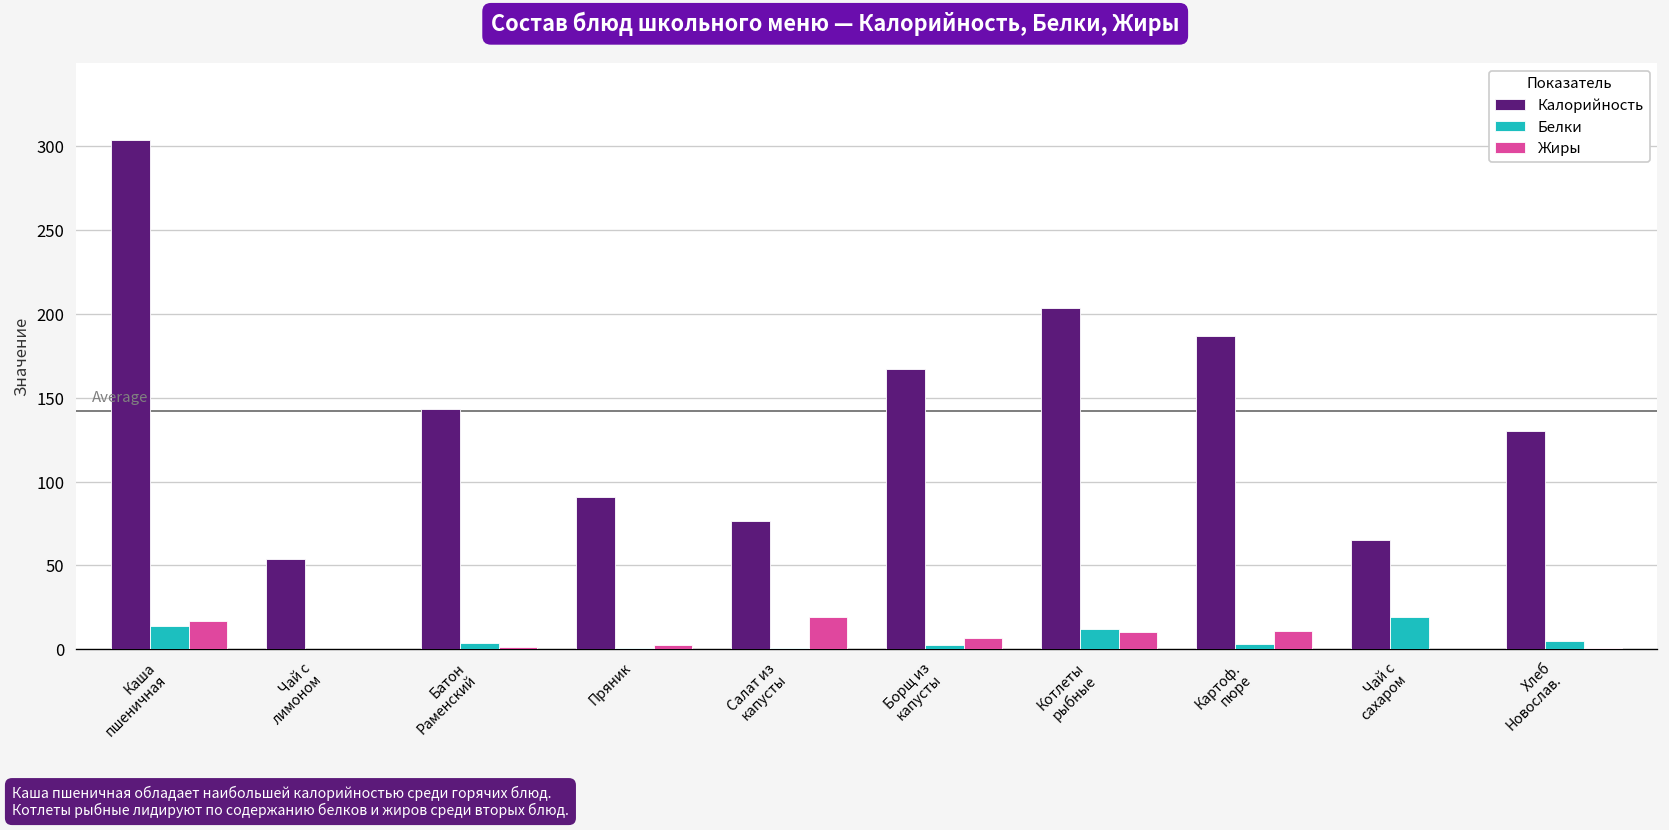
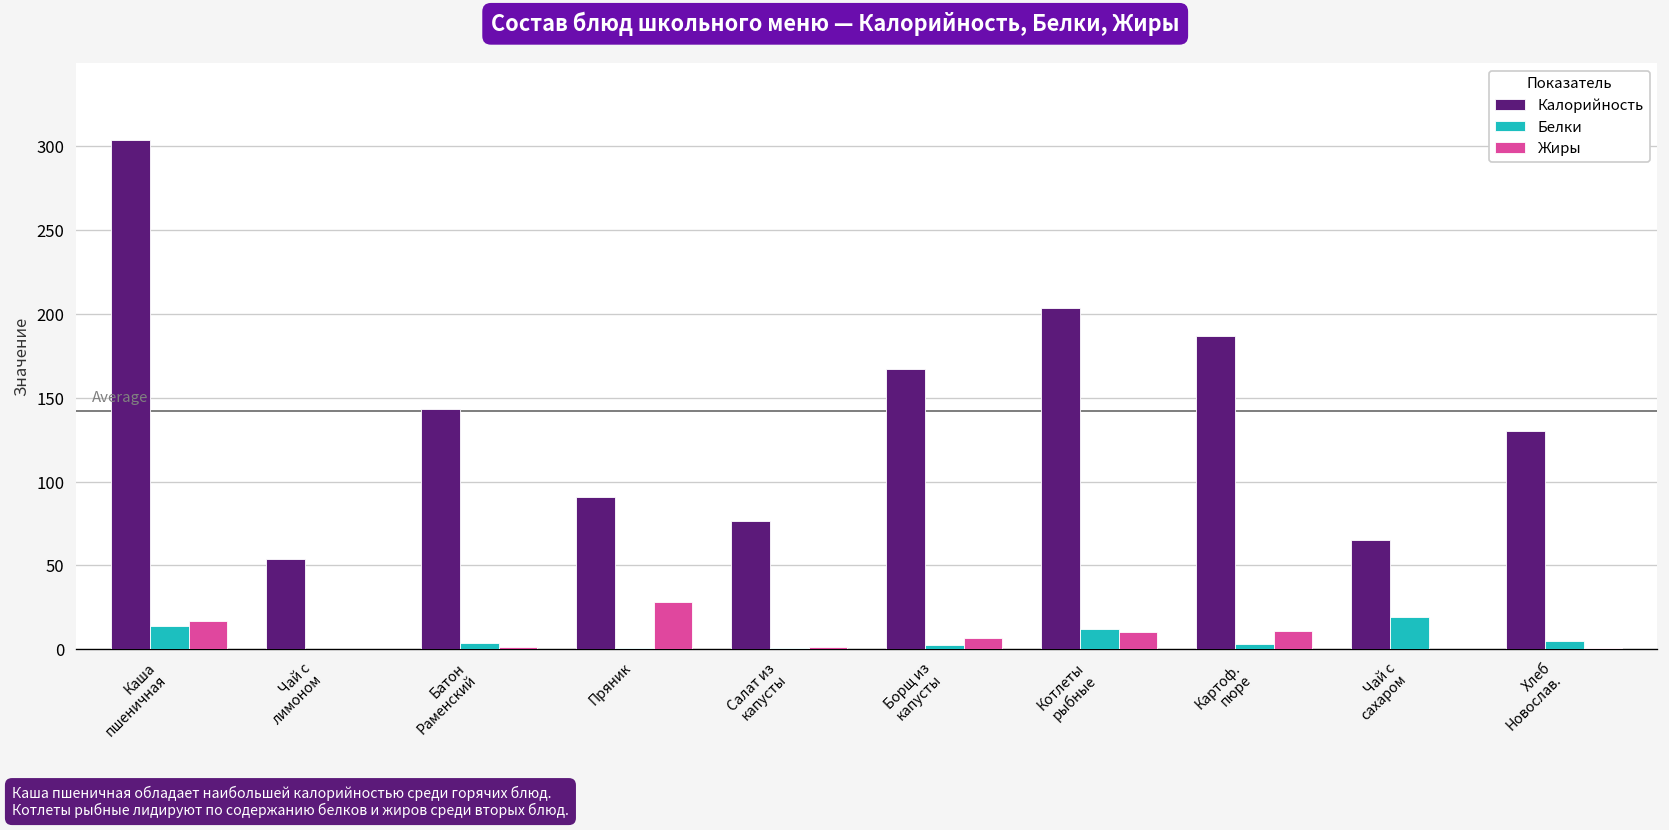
Жиры, Пряник: 2 -> 28
Жиры, Салат из капусты: 19 -> 1
